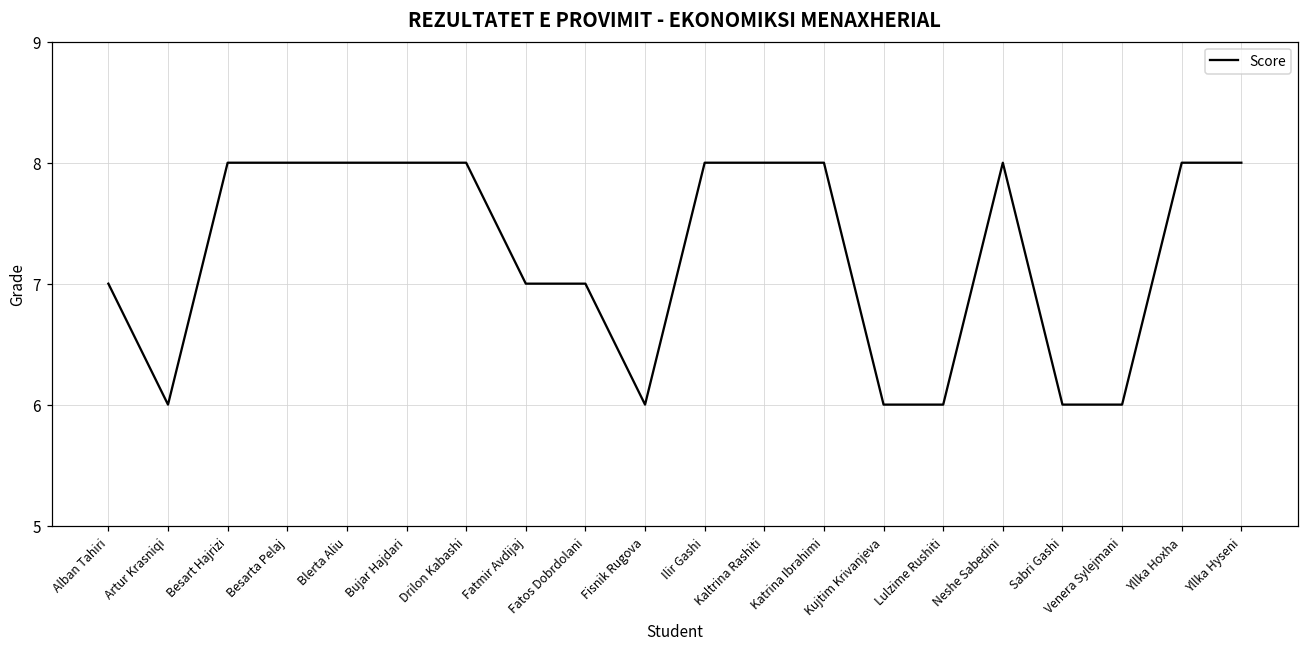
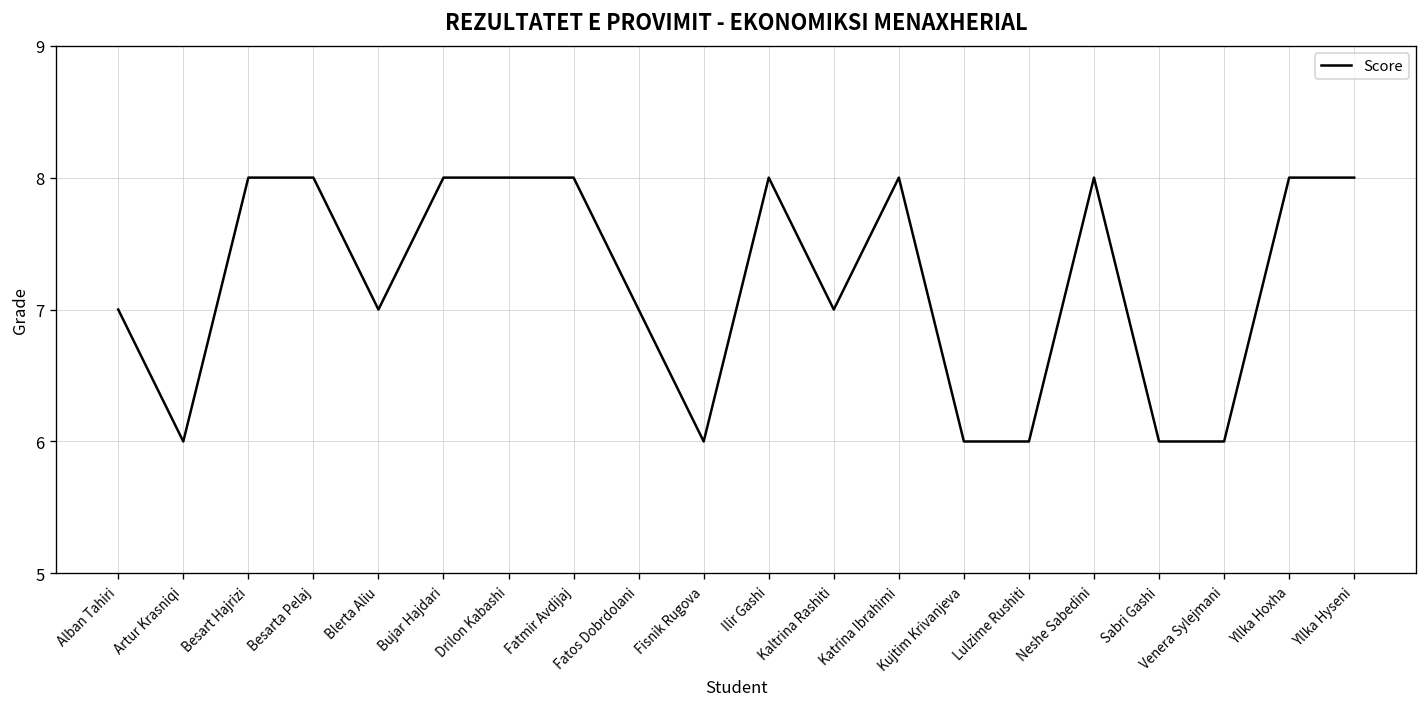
Blerta Aliu: 8 -> 7
Fatmir Avdijaj: 7 -> 8
Kaltrina Rashiti: 8 -> 7
